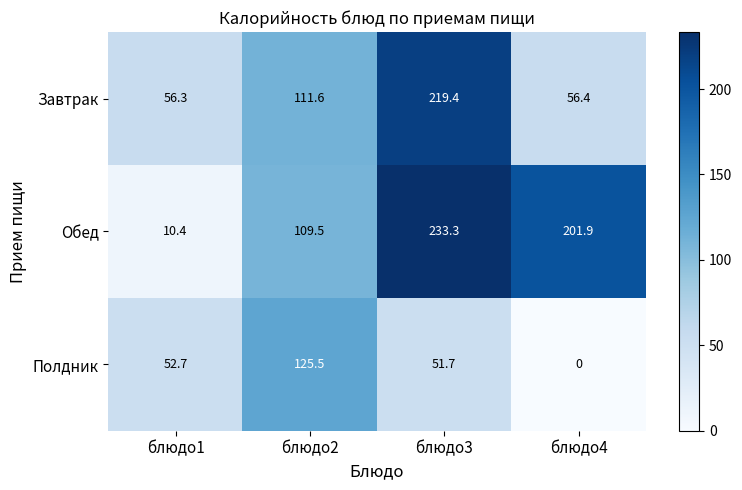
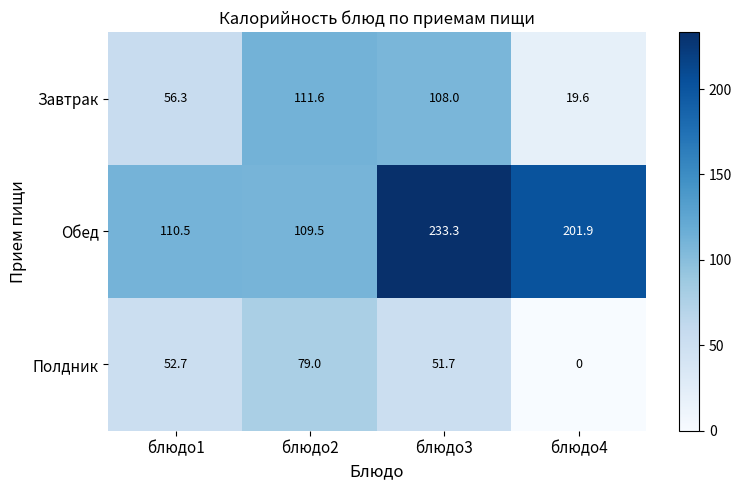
Завтрак, блюдо3: 219.4 -> 108.0
Завтрак, блюдо4: 56.4 -> 19.6
Обед, блюдо1: 10.4 -> 110.5
Полдник, блюдо2: 125.5 -> 79.0
